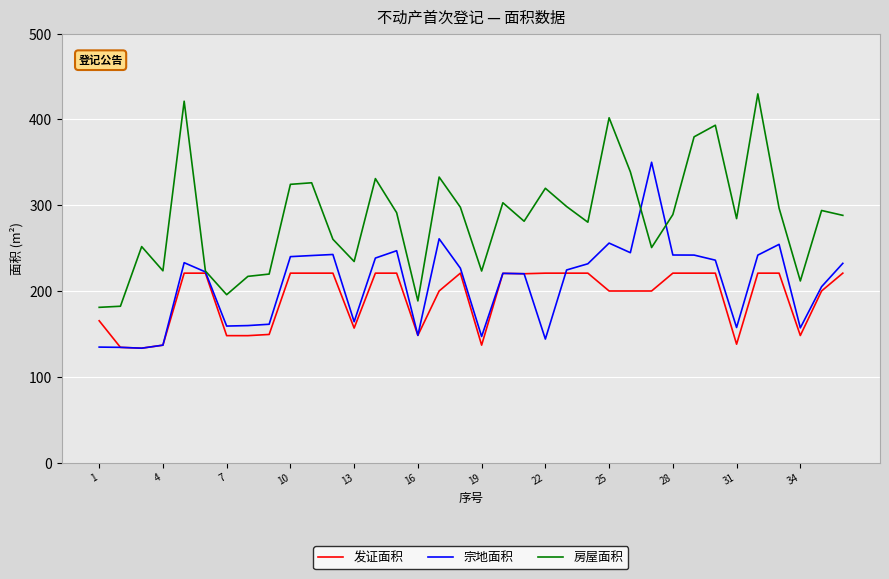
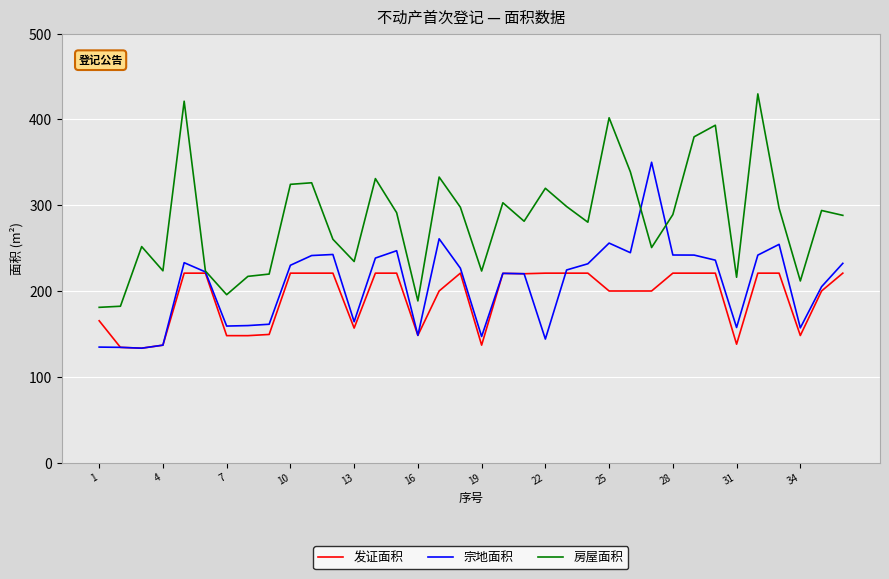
宗地面积, 10: 240 -> 230
房屋面积, 31: 280 -> 220
